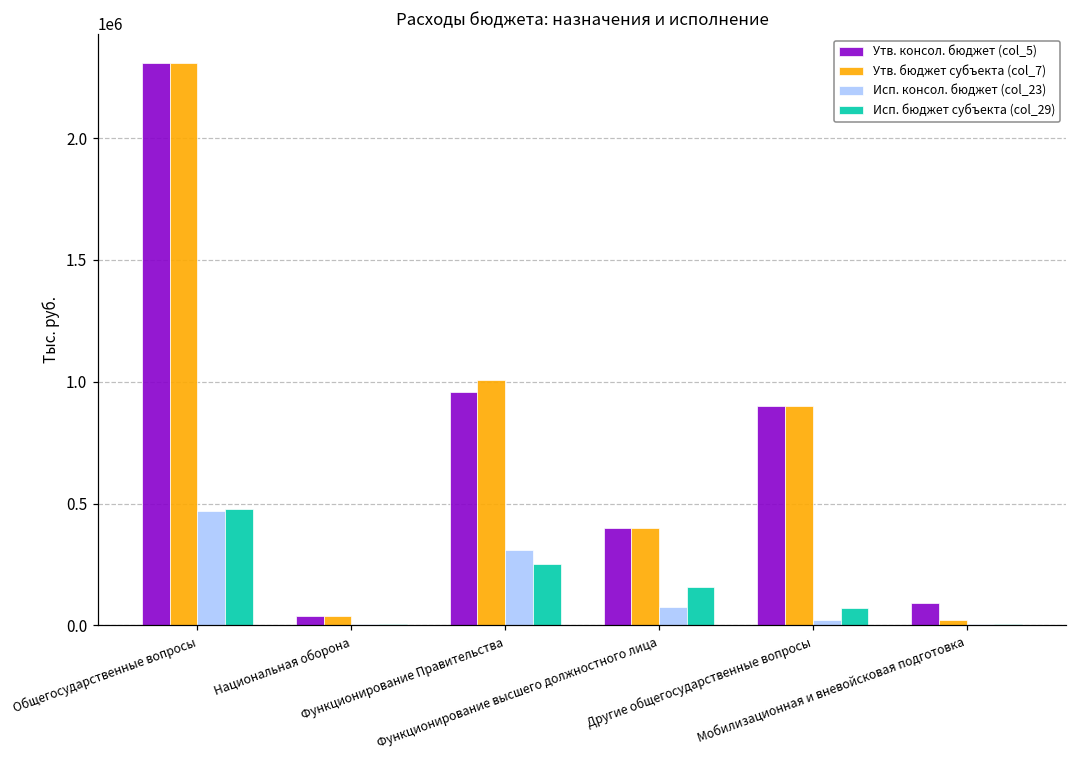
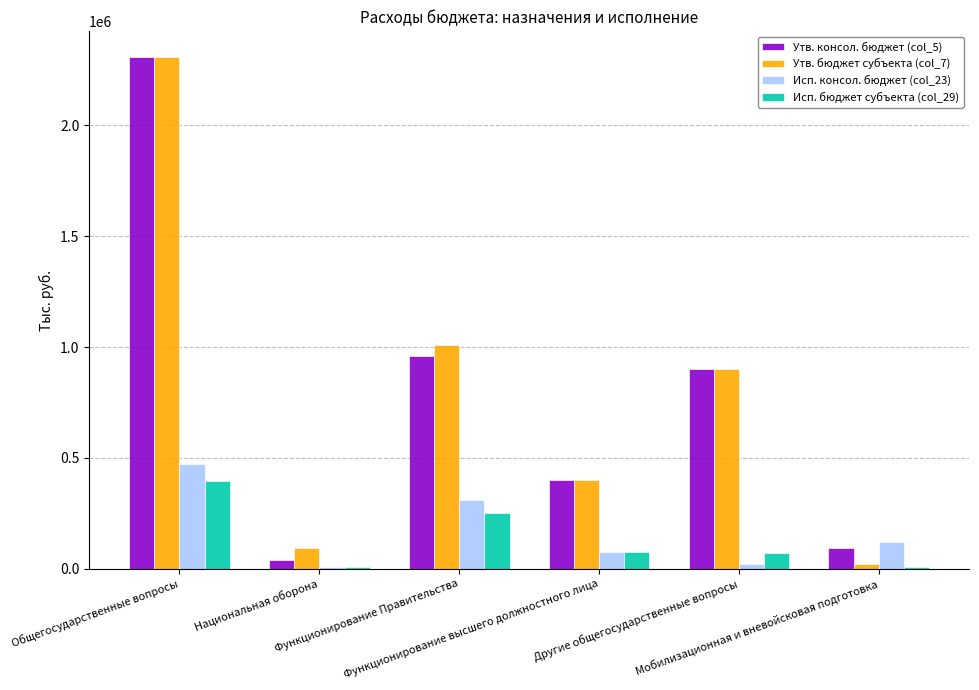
Исп. бюджет субъекта (col_29), Общегосударственные вопросы: 480000 -> 400000
Утв. бюджет субъекта (col_7), Национальная оборона: 40000 -> 90000
Исп. бюджет субъекта (col_29), Функционирование высшего должностного лица: 160000 -> 80000
Исп. консол. бюджет (col_23), Мобилизационная и вневойсковая подготовка: 10000 -> 120000
